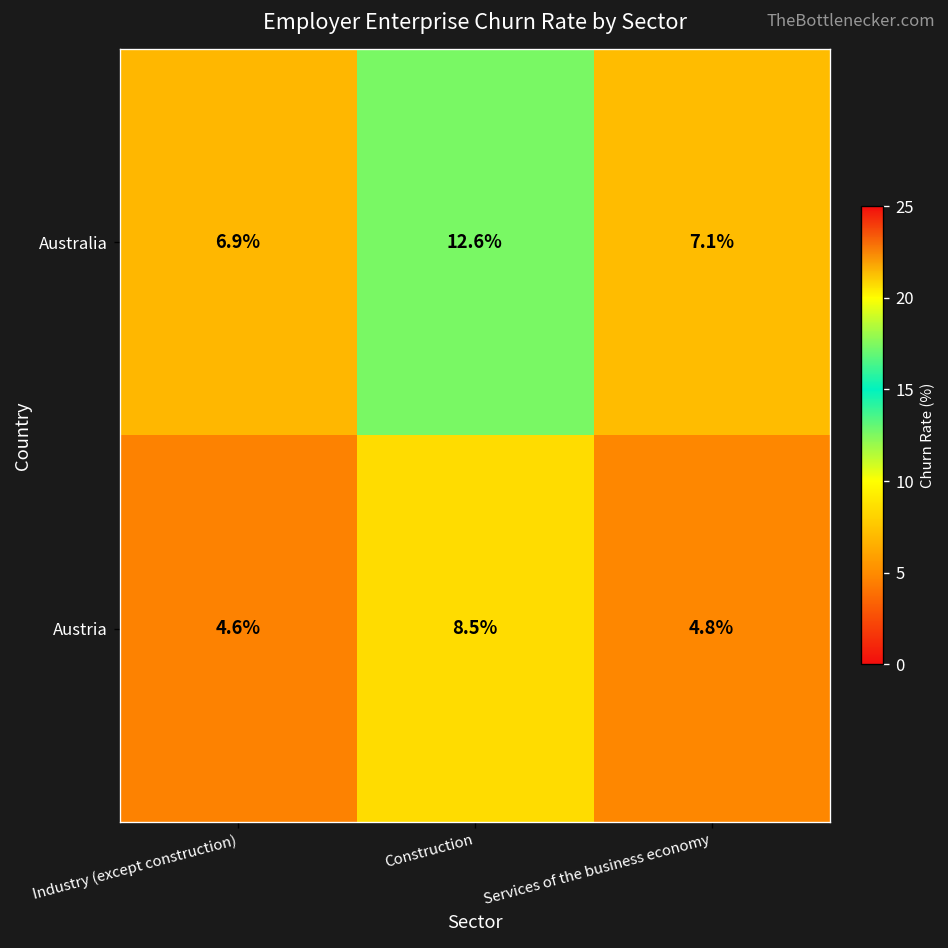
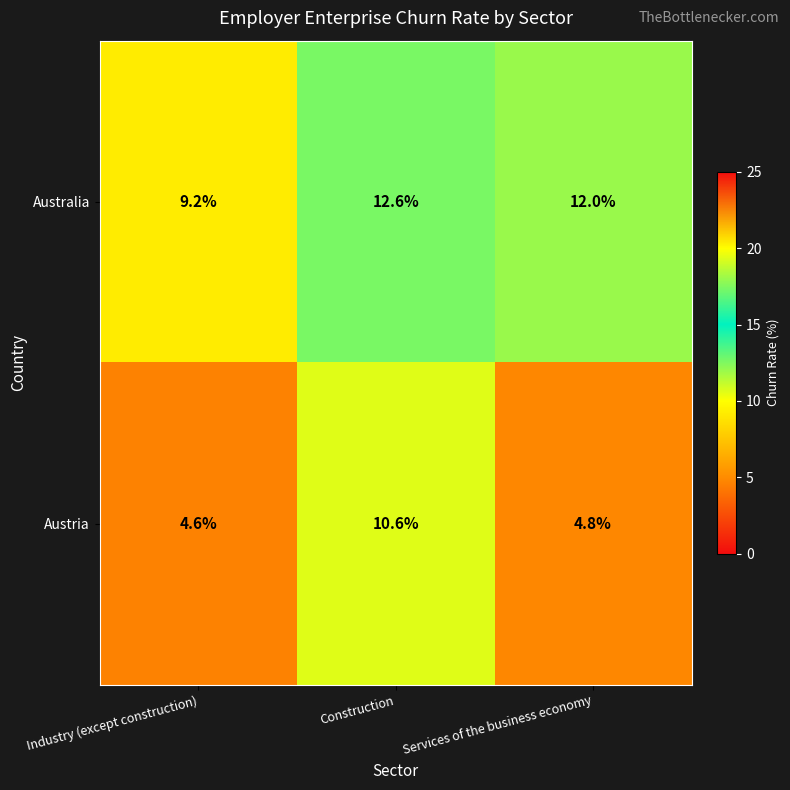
Australia, Industry (except construction): 6.9% -> 9.2%
Australia, Services of the business economy: 7.1% -> 12.0%
Austria, Construction: 8.5% -> 10.6%
